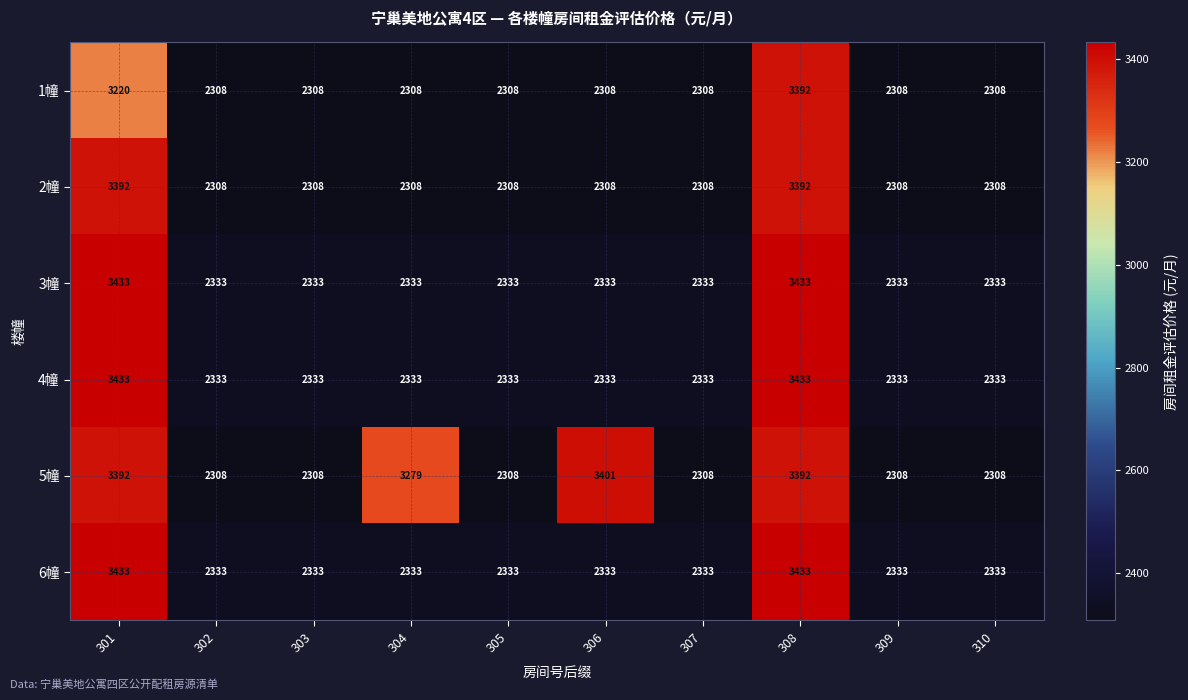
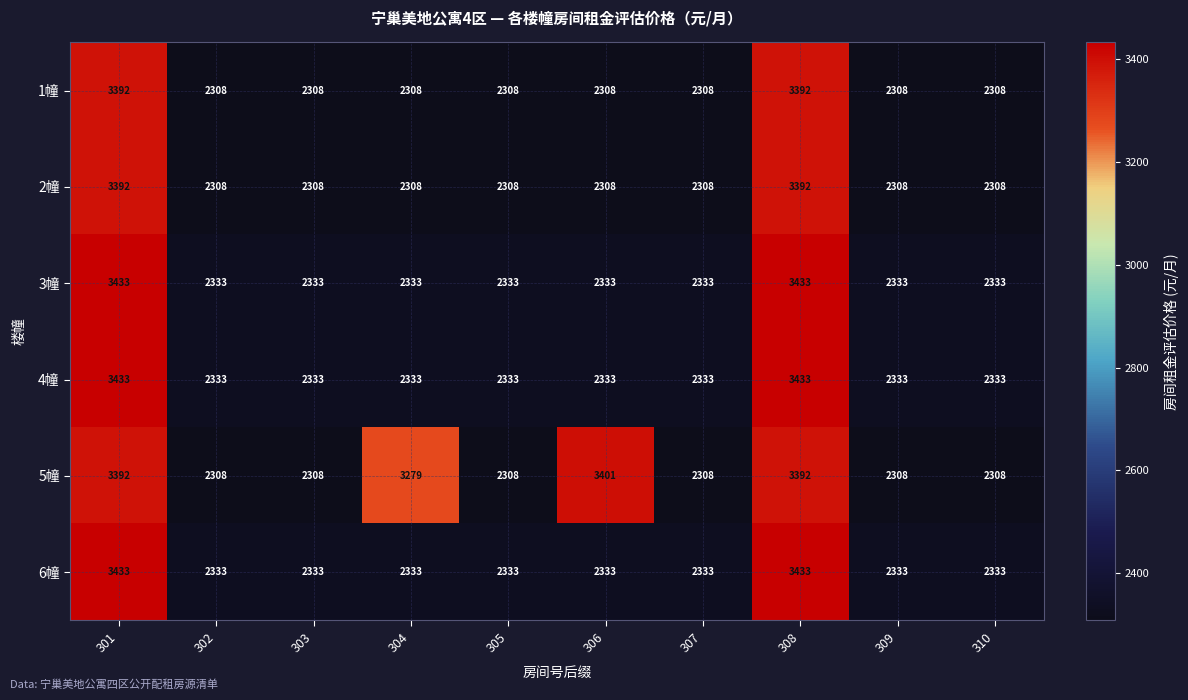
1幢, 301: 3220 -> 3392
